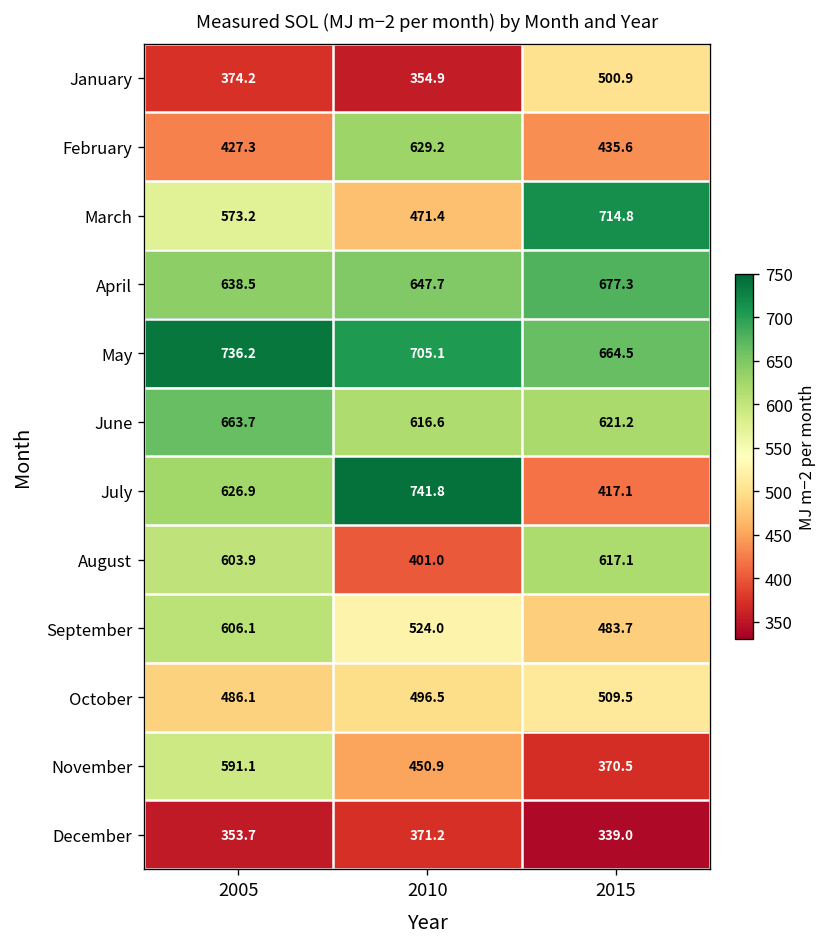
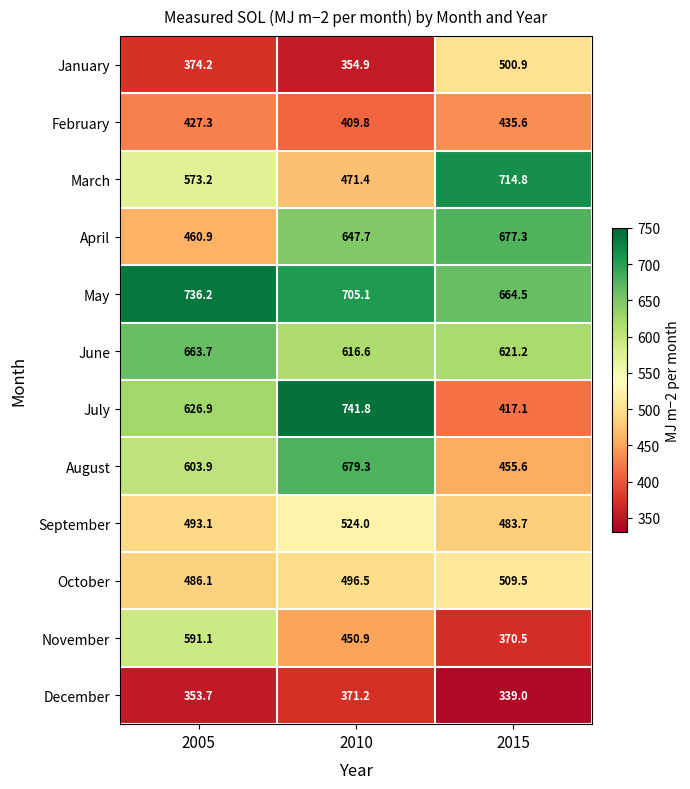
February, 2010: 629.2 -> 409.8
April, 2005: 638.5 -> 460.9
August, 2010: 401.0 -> 679.3
August, 2015: 617.1 -> 455.6
September, 2005: 606.1 -> 493.1
